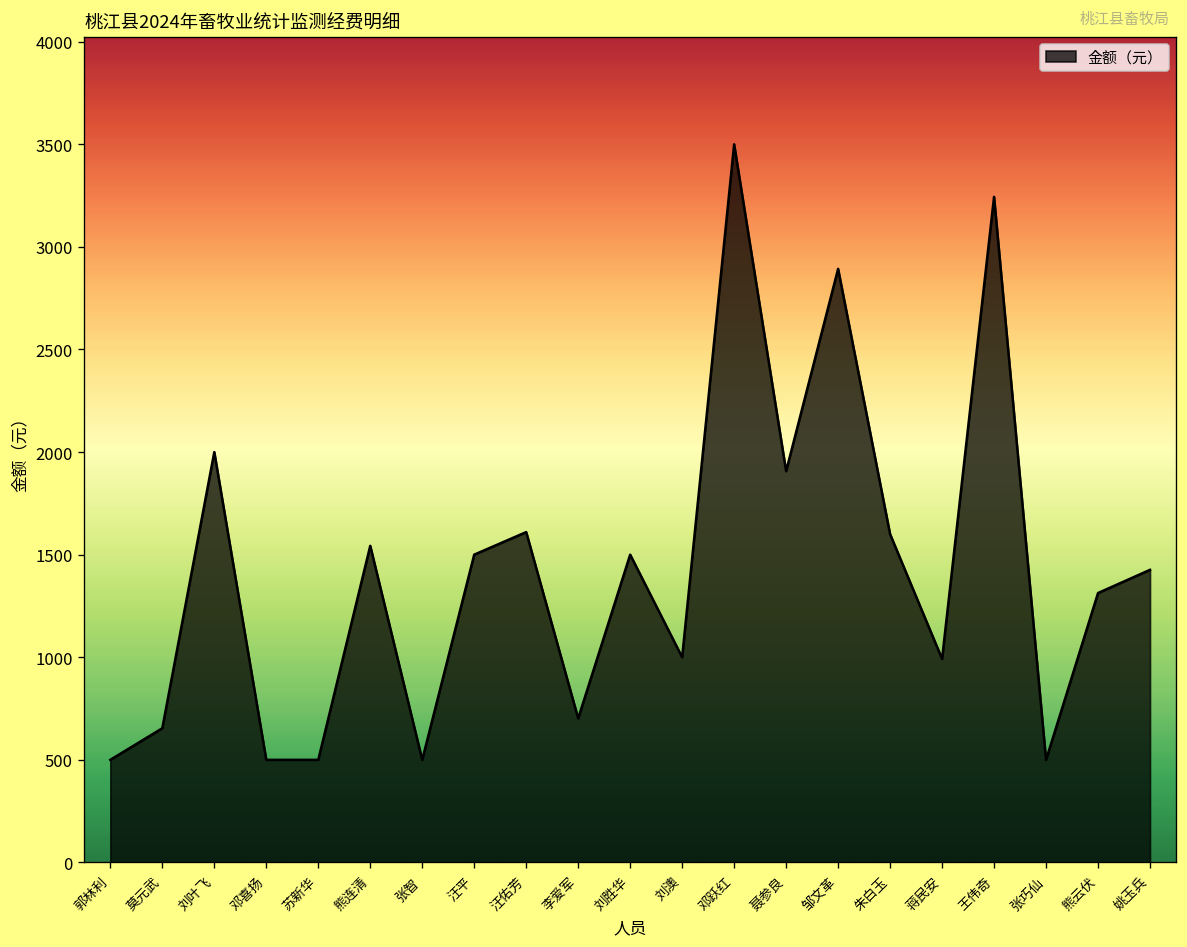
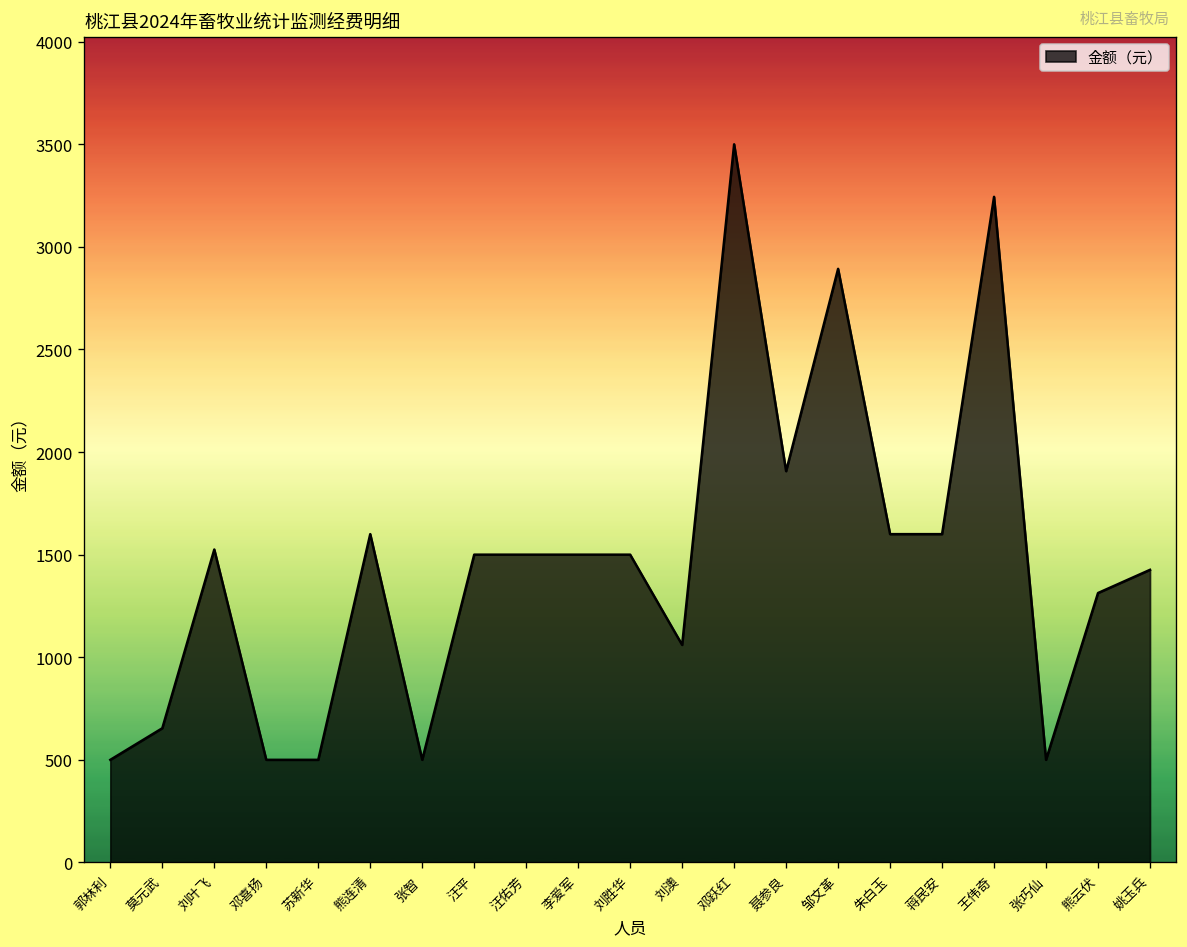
刘叶飞: 2000 -> 1530
熊连清: 1540 -> 1600
汪佑芳: 1610 -> 1500
李爱军: 700 -> 1500
刘澳: 1000 -> 1060
蒋民安: 990 -> 1600
